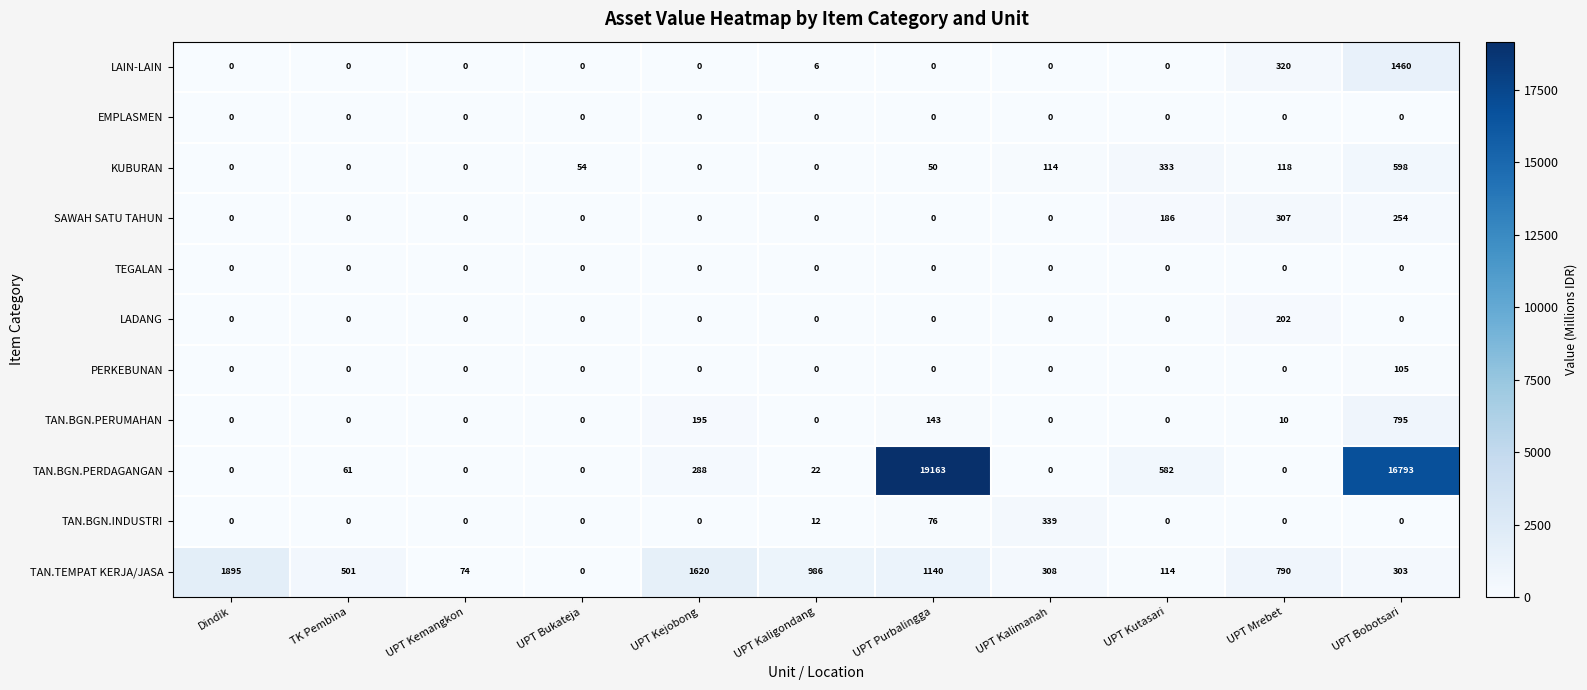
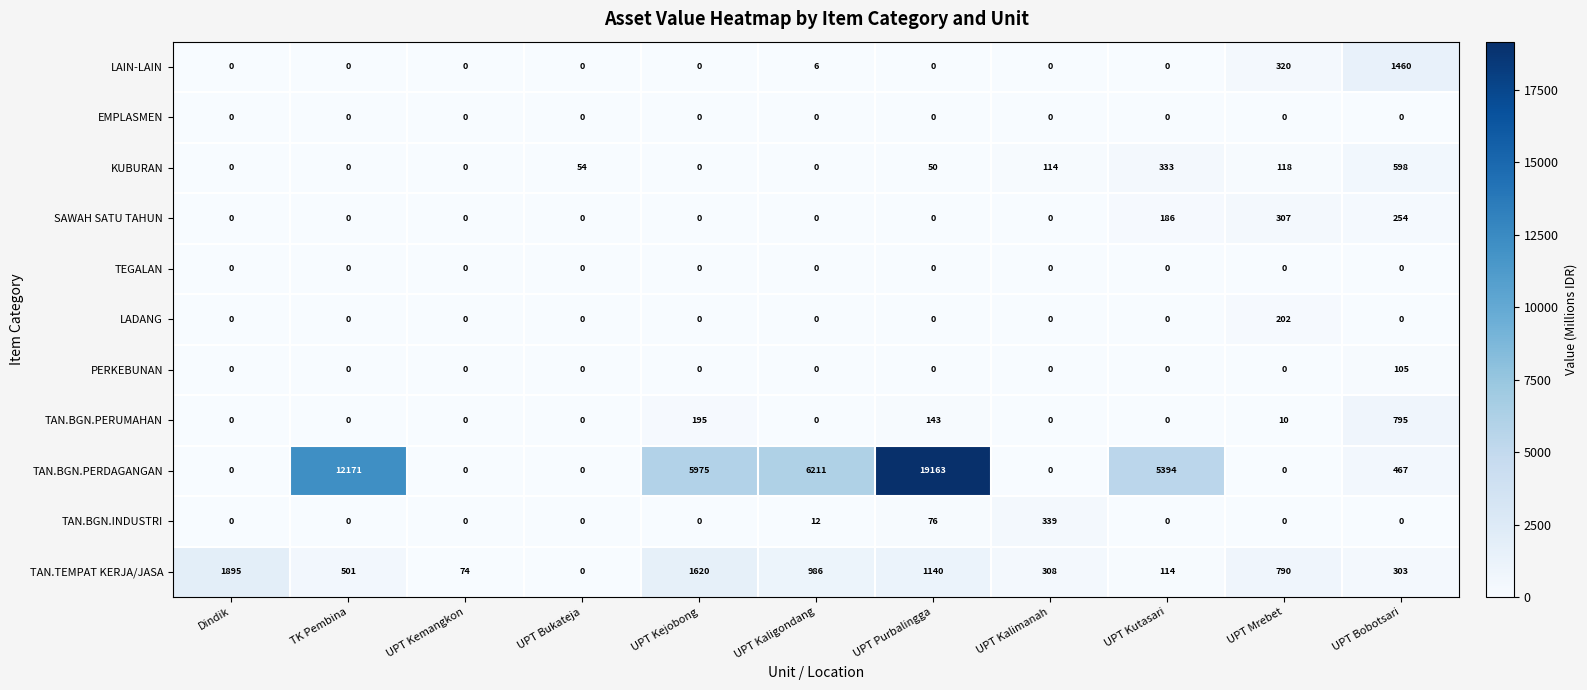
TAN.BGN.PERDAGANGAN, TK Pembina: 61 -> 12171
TAN.BGN.PERDAGANGAN, UPT Kejobong: 288 -> 5975
TAN.BGN.PERDAGANGAN, UPT Kaligondang: 22 -> 6211
TAN.BGN.PERDAGANGAN, UPT Kutasari: 582 -> 5394
TAN.BGN.PERDAGANGAN, UPT Bobotsari: 16793 -> 467
